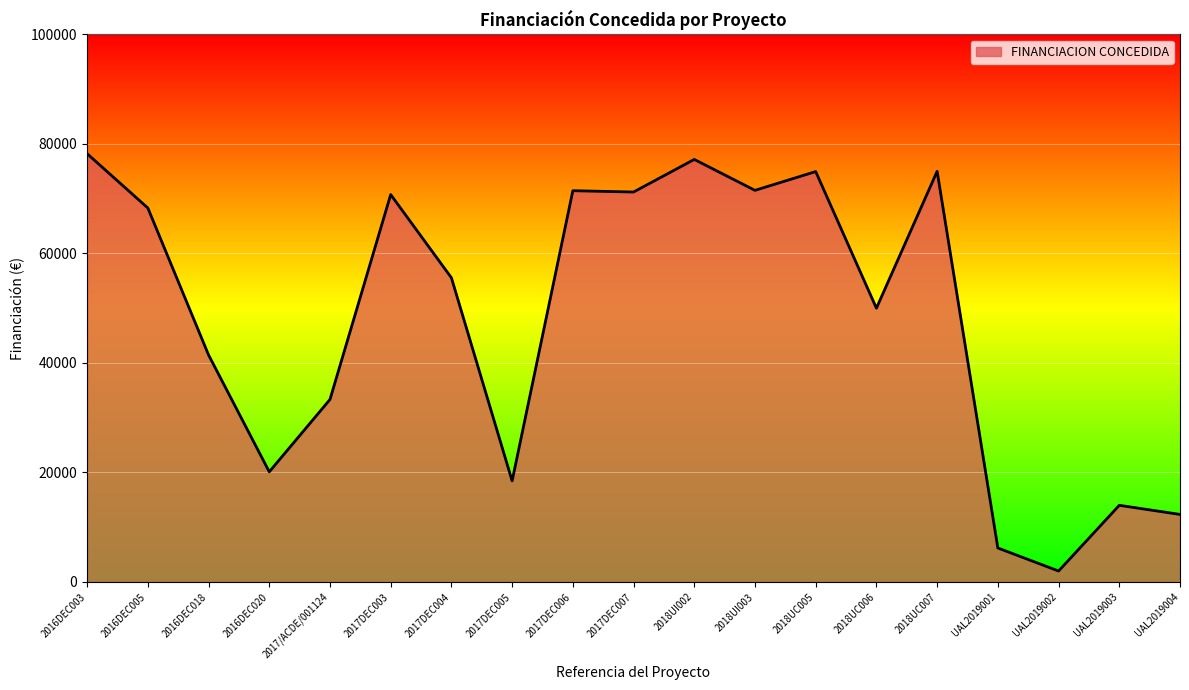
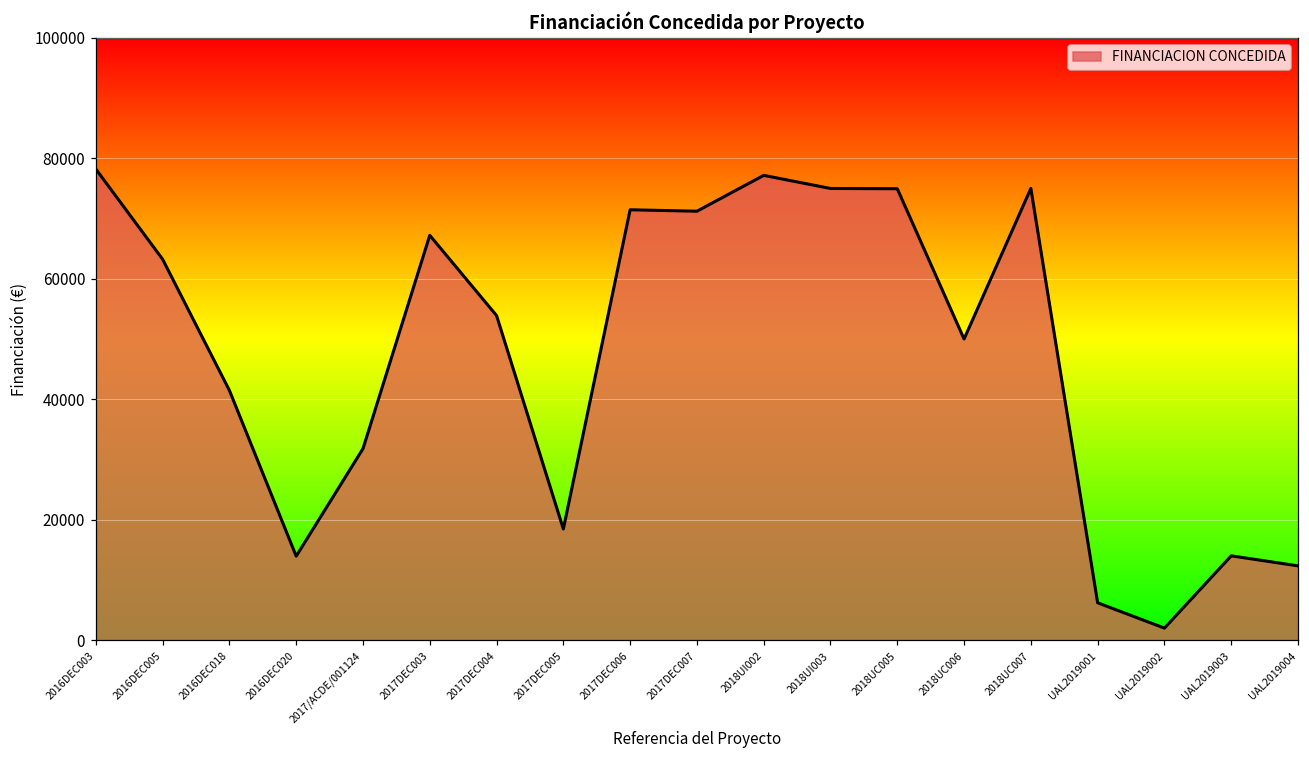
2016DEC005: 68000 -> 63000
2016DEC020: 20000 -> 14000
2017/ACDE/001124: 33000 -> 32000
2017DEC003: 71000 -> 67000
2017DEC004: 56000 -> 54000
2018UI003: 72000 -> 75000
